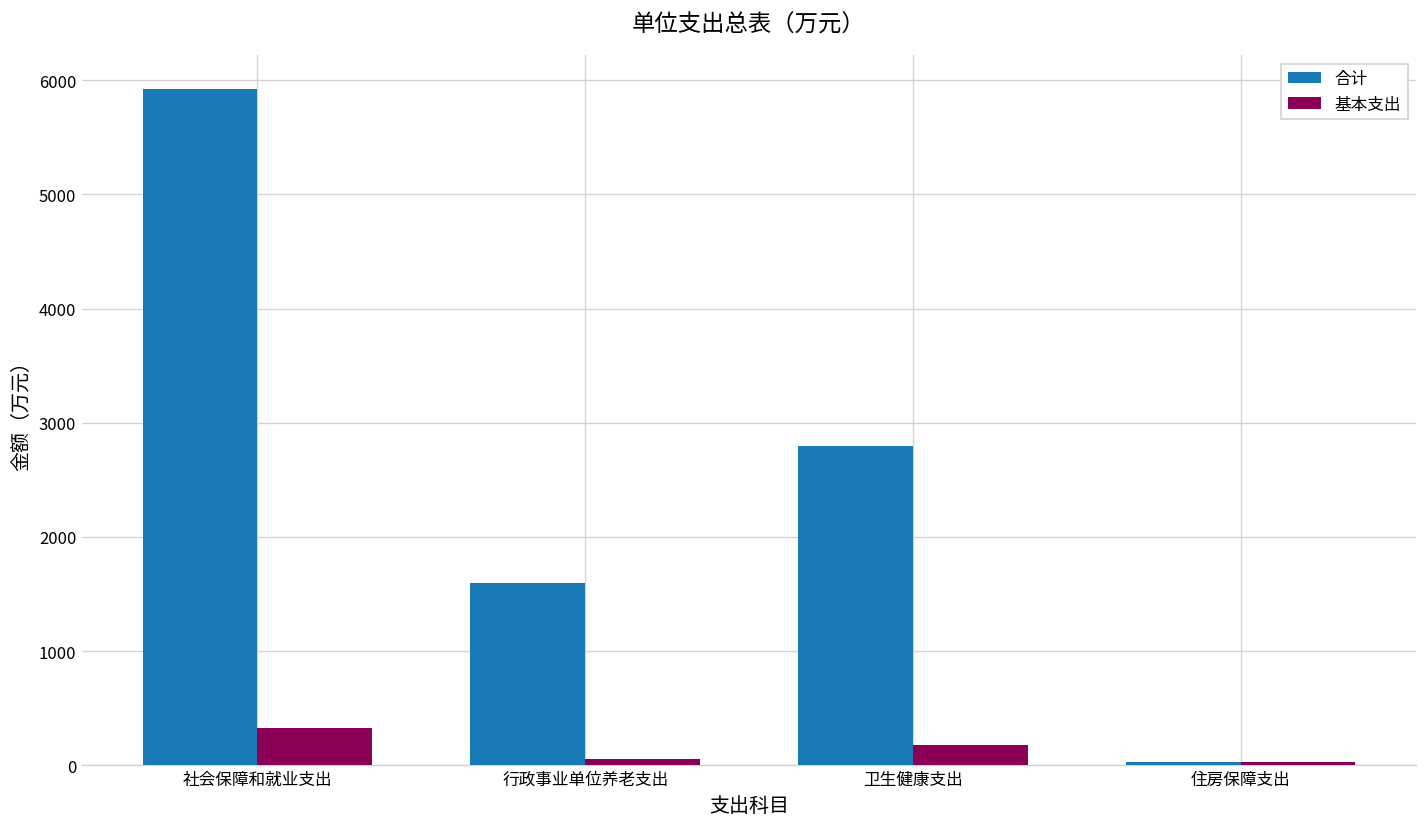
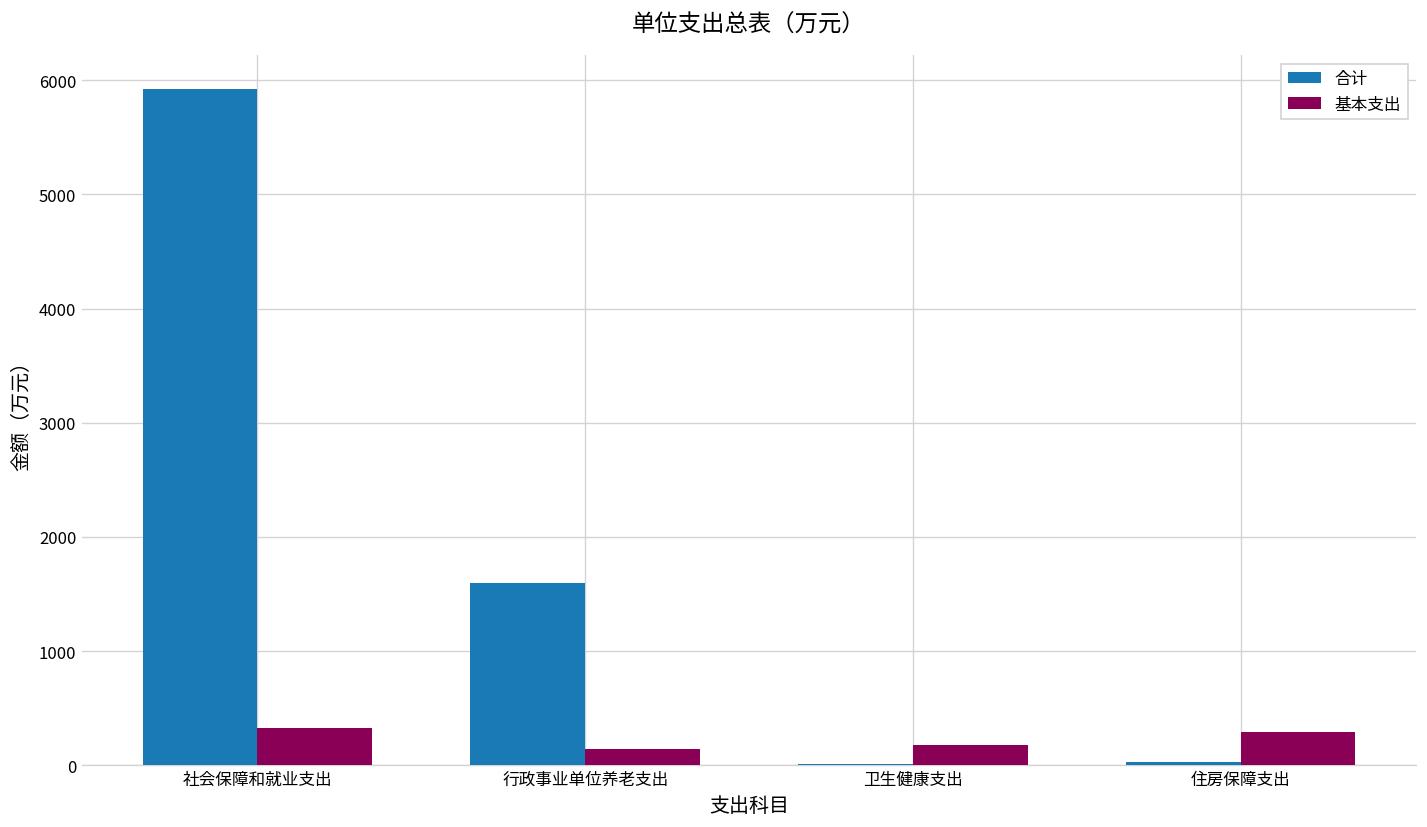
基本支出, 行政事业单位养老支出: 50 -> 140
合计, 卫生健康支出: 2800 -> 0
基本支出, 住房保障支出: 0 -> 300
